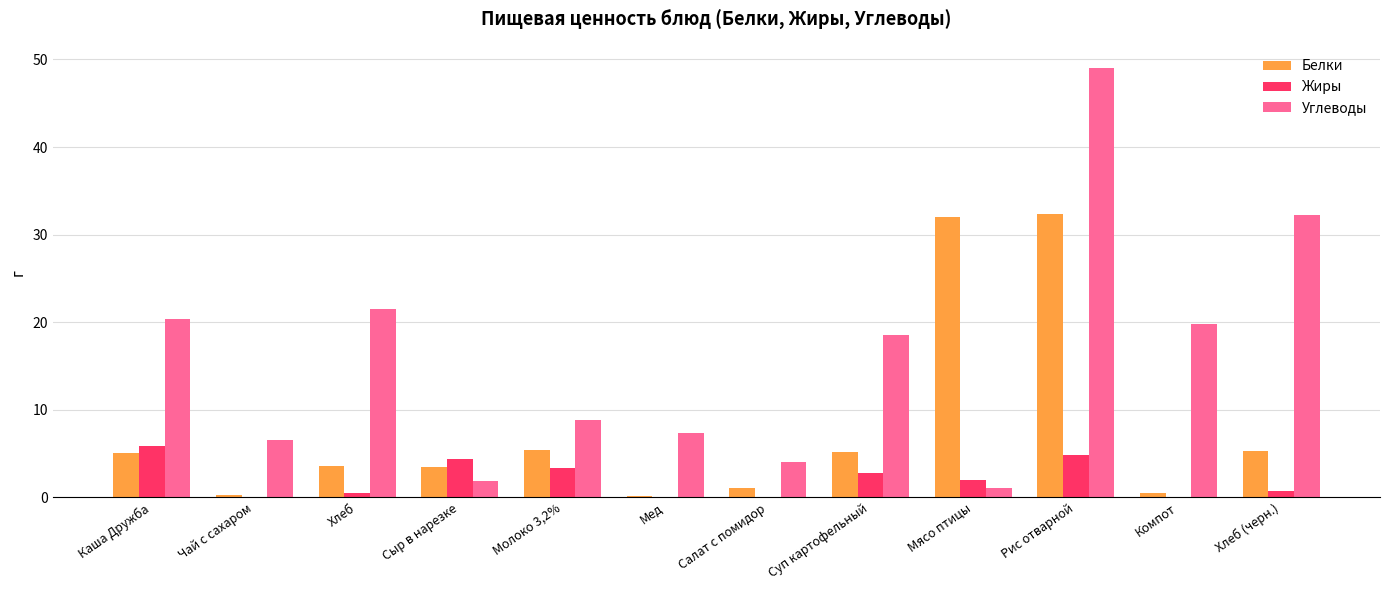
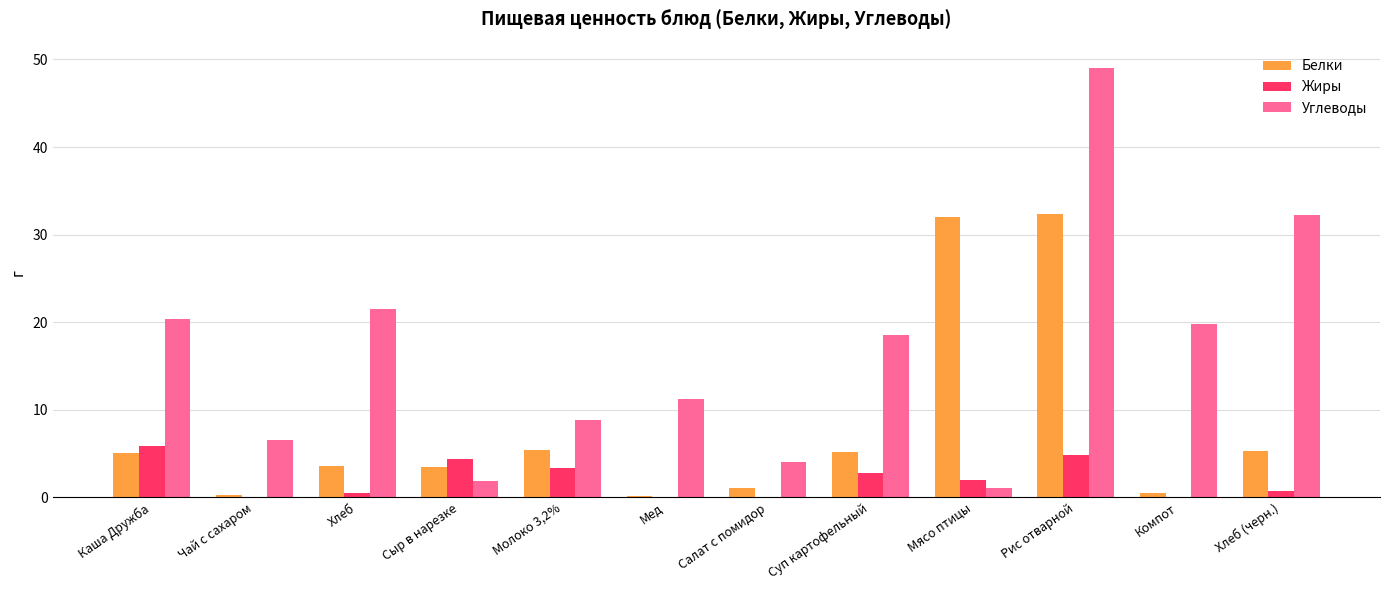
Углеводы, Мед: 7 -> 11
